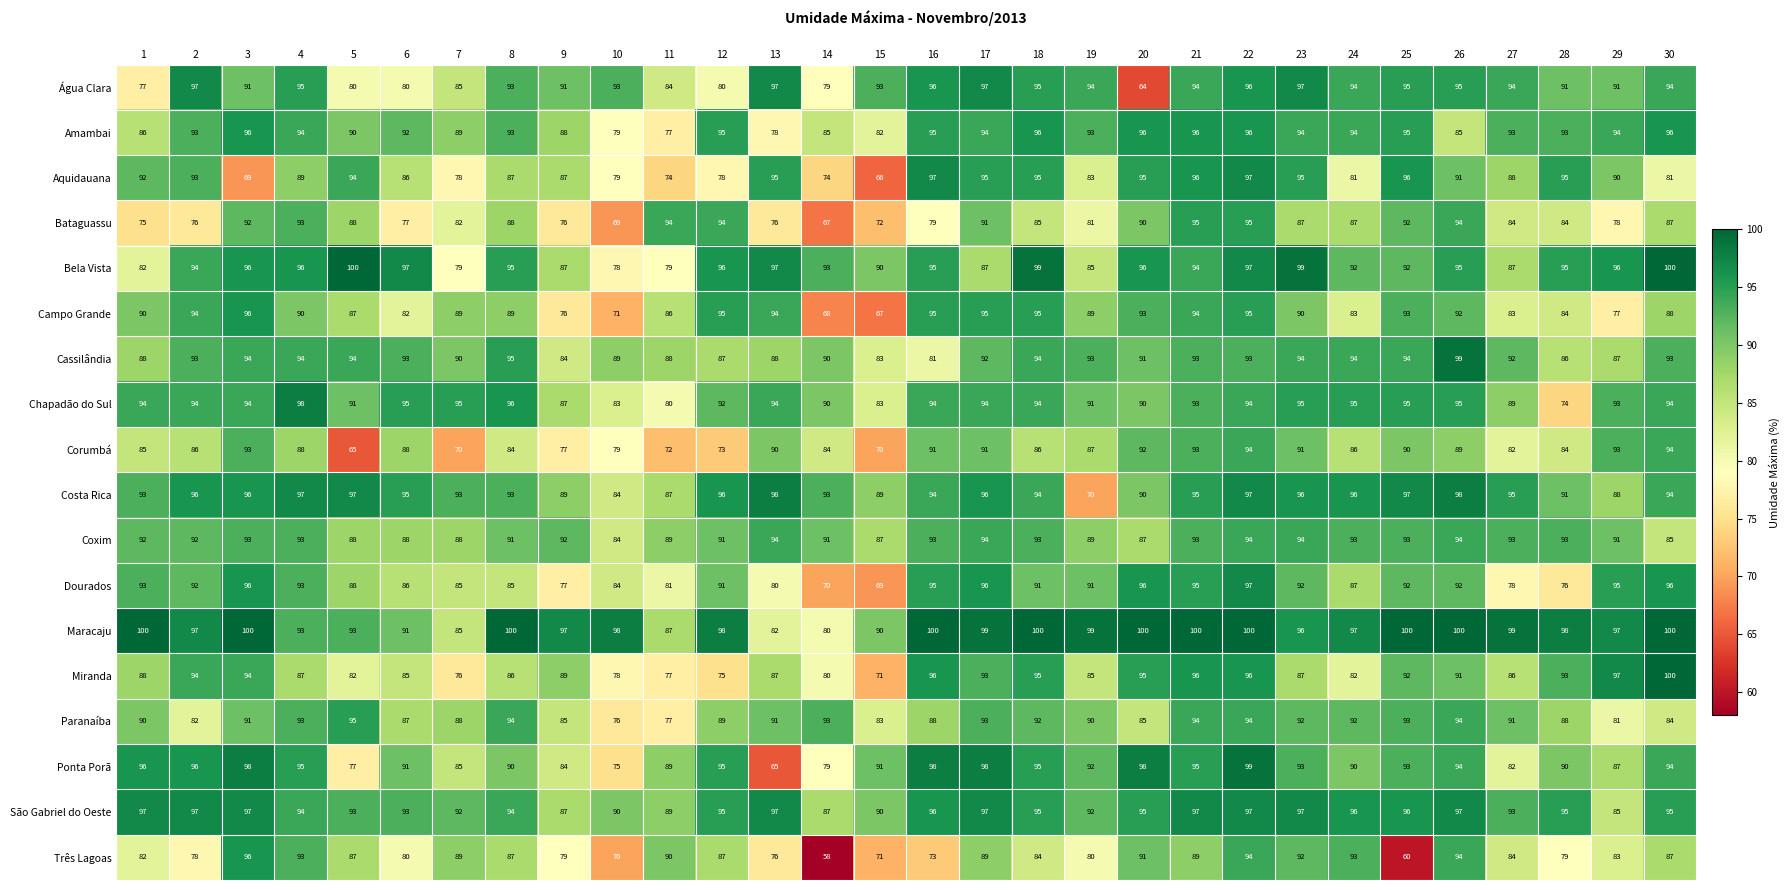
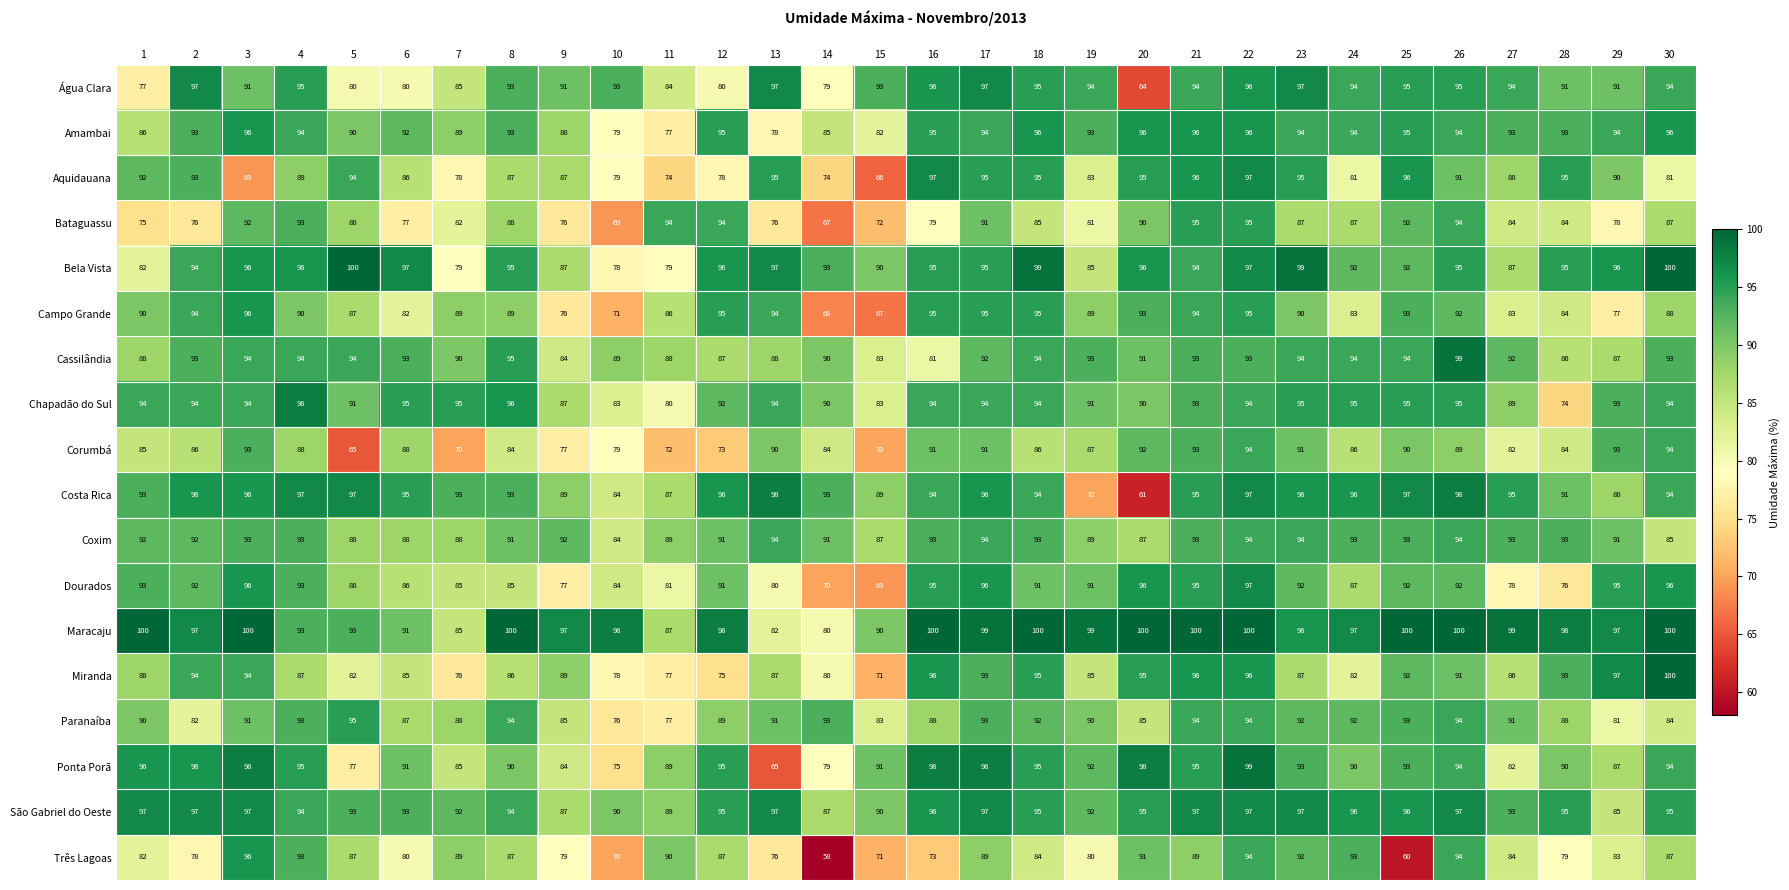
Amambai, 26: 85 -> 94
Bela Vista, 17: 87 -> 95
Costa Rica, 20: 90 -> 61
